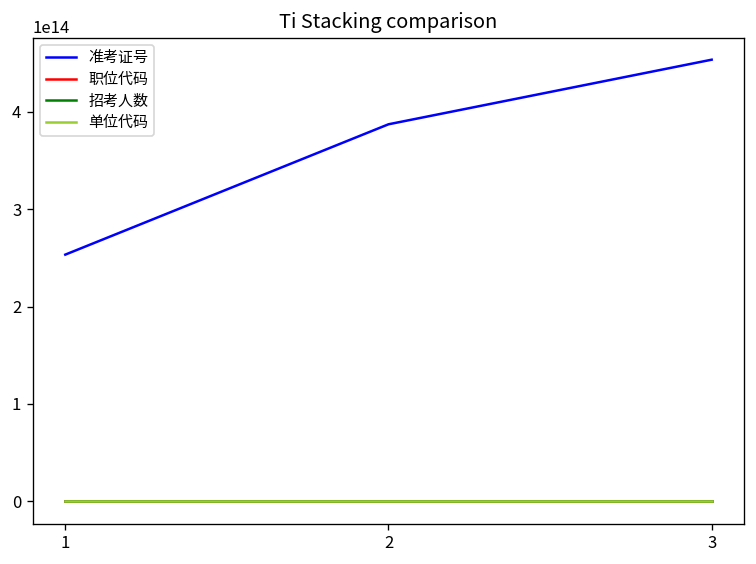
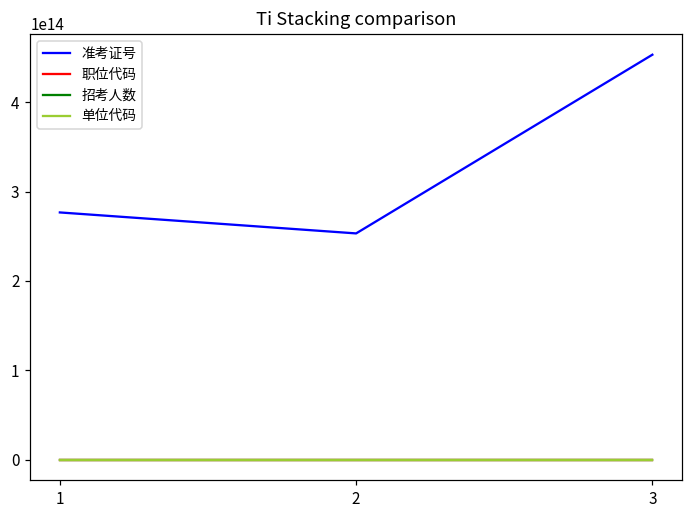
准考证号, 1: 250000000000000 -> 280000000000000
准考证号, 2: 390000000000000 -> 250000000000000
